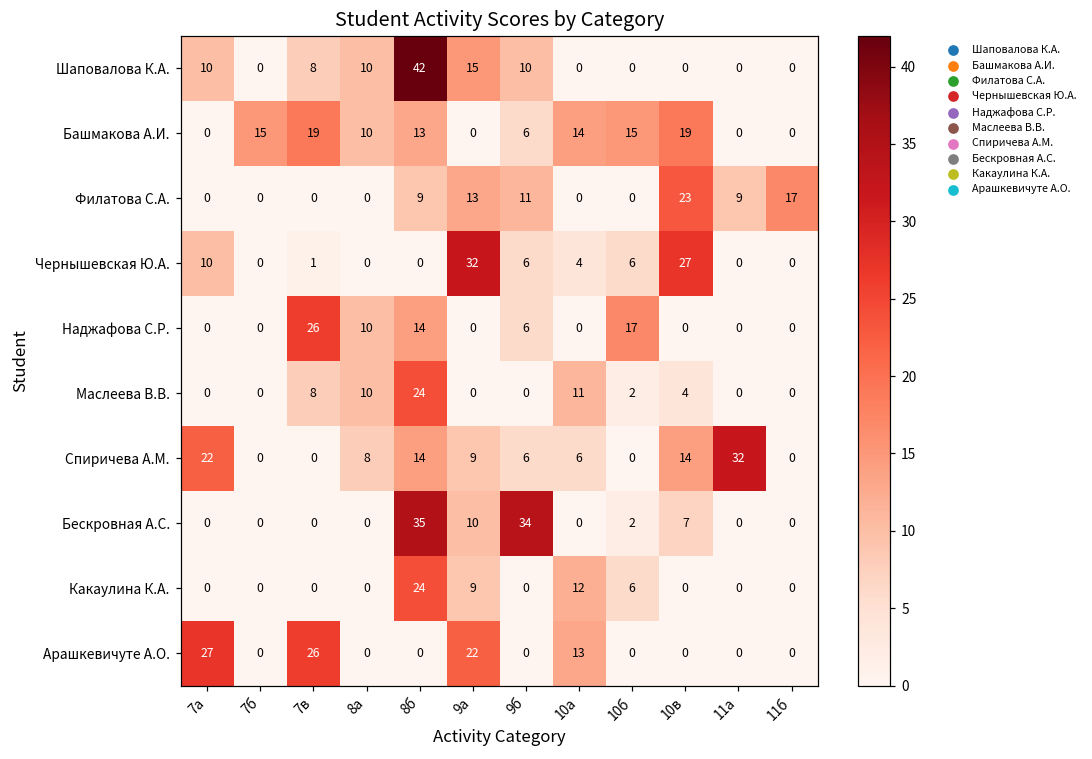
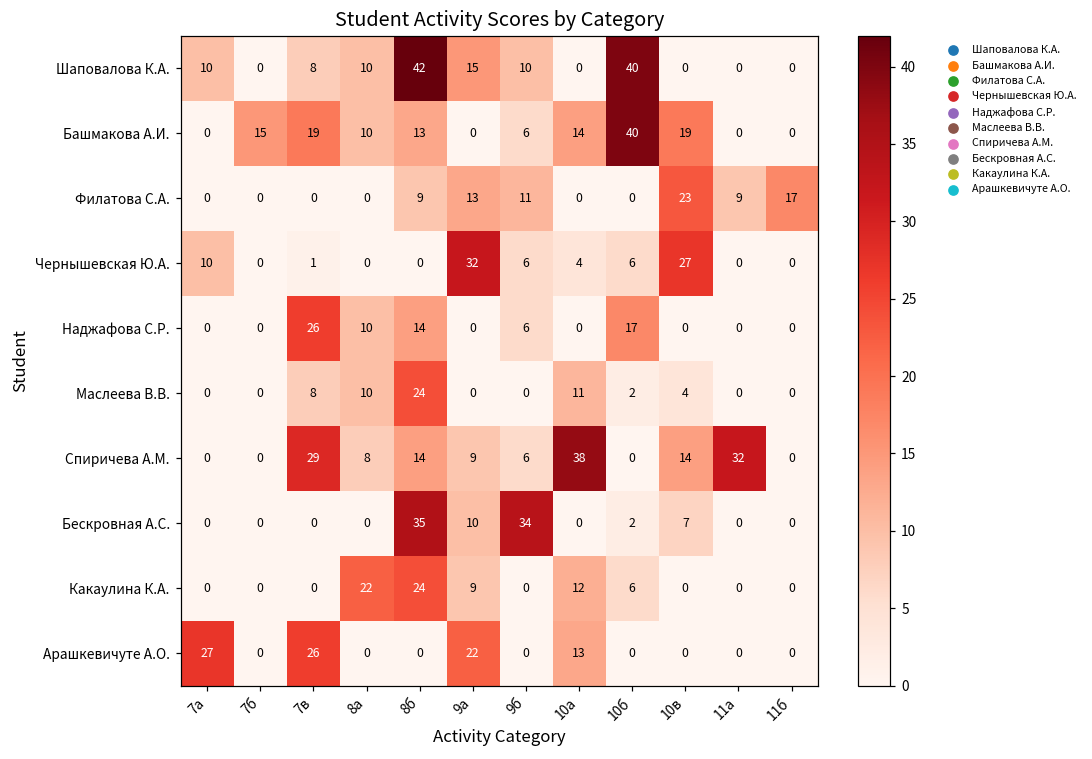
Шаповалова К.А., 10б: 0 -> 40
Башмакова А.И., 10б: 15 -> 40
Спиричева А.М., 7а: 22 -> 0
Спиричева А.М., 7в: 0 -> 29
Спиричева А.М., 10а: 6 -> 38
Какаулина К.А., 8а: 0 -> 22
